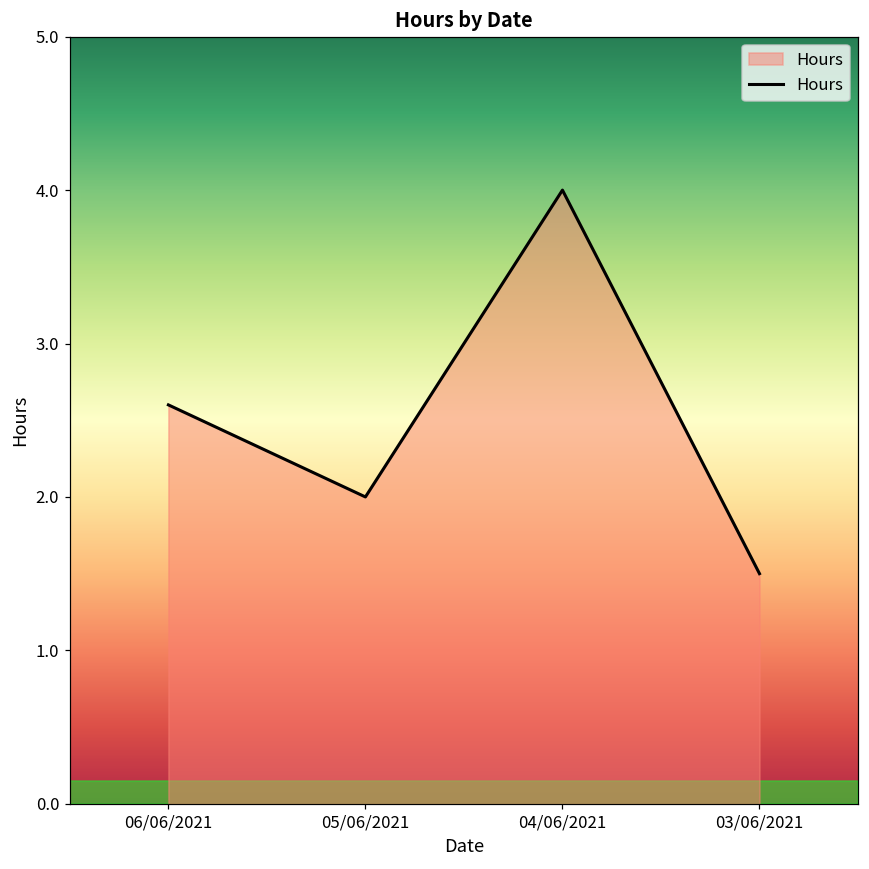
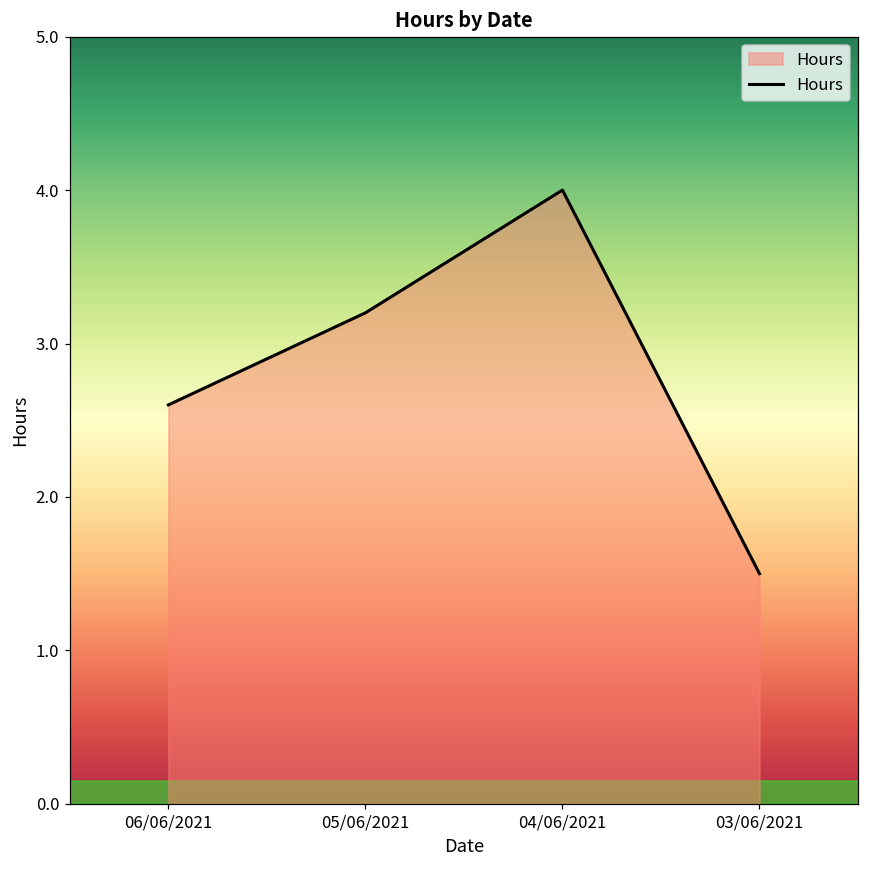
05/06/2021: 2.0 -> 3.2
